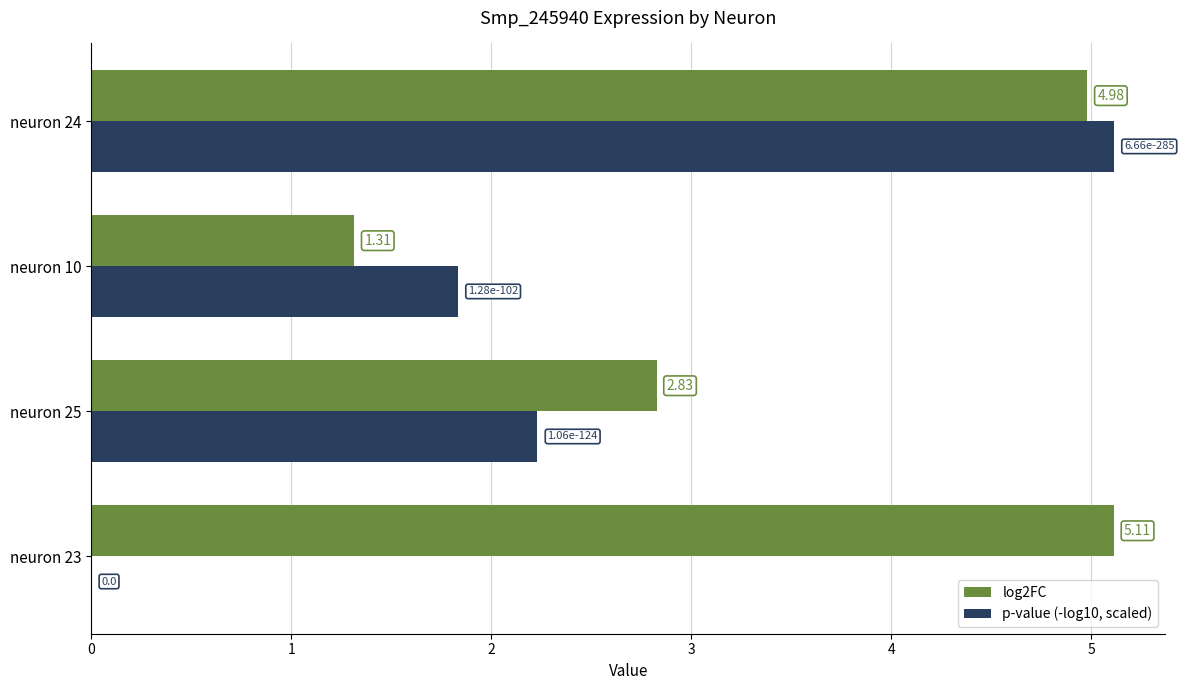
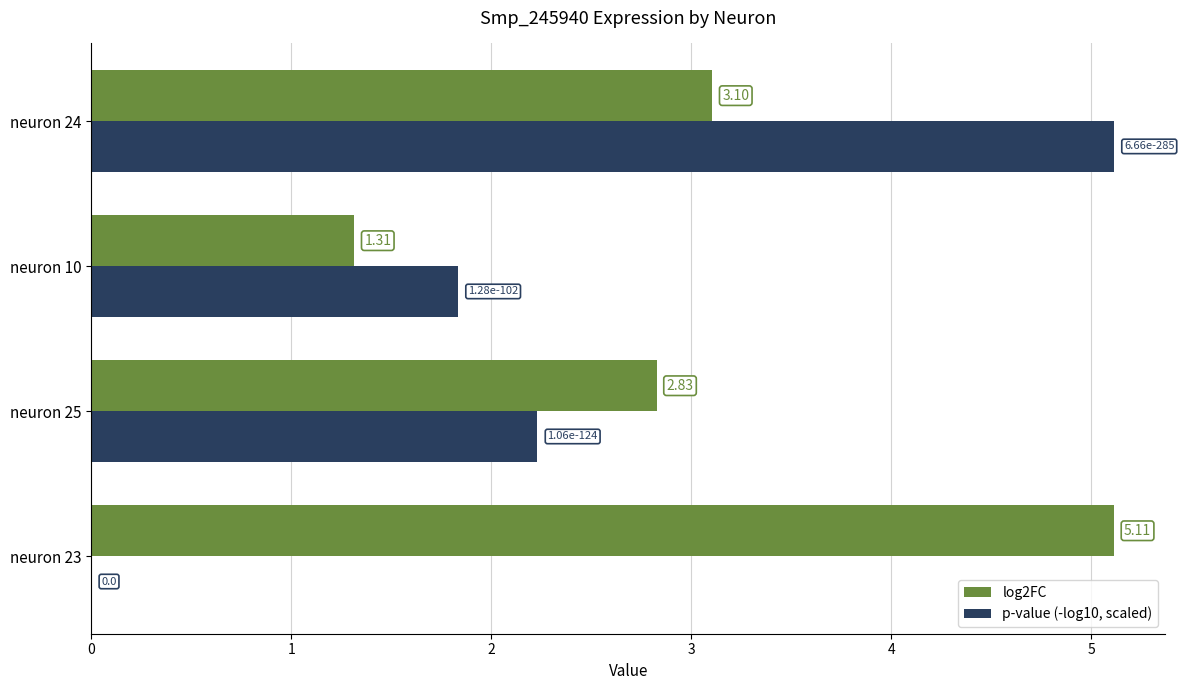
log2FC, neuron 24: 4.98 -> 3.10
